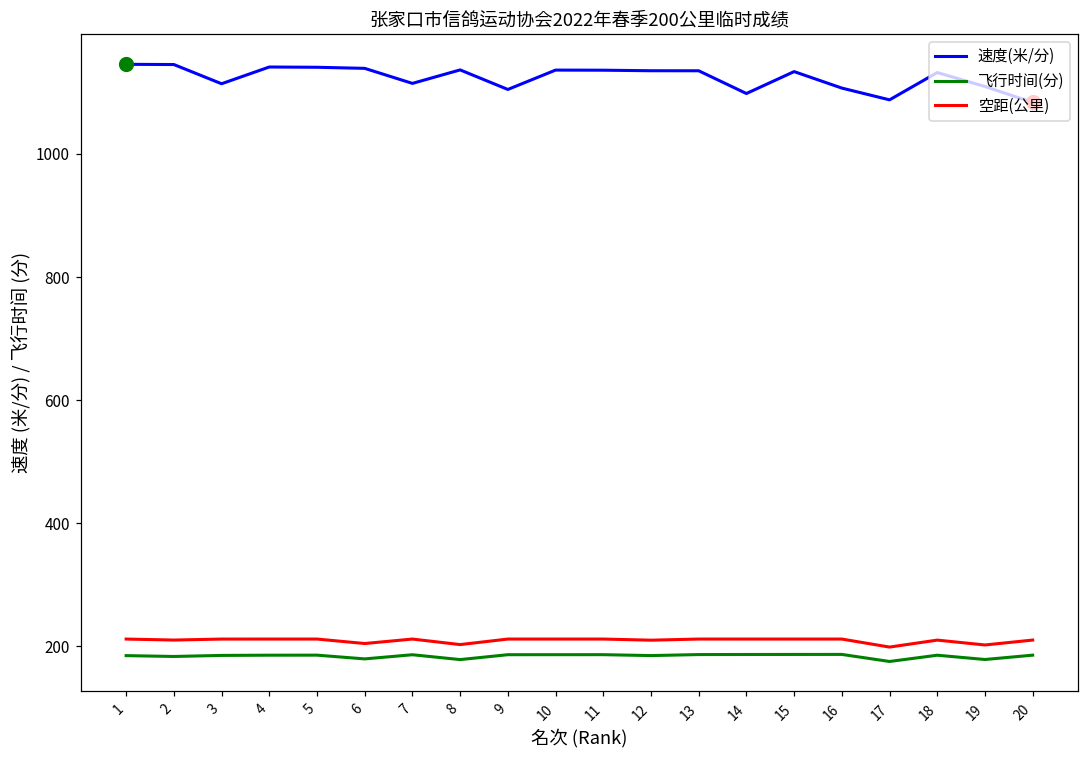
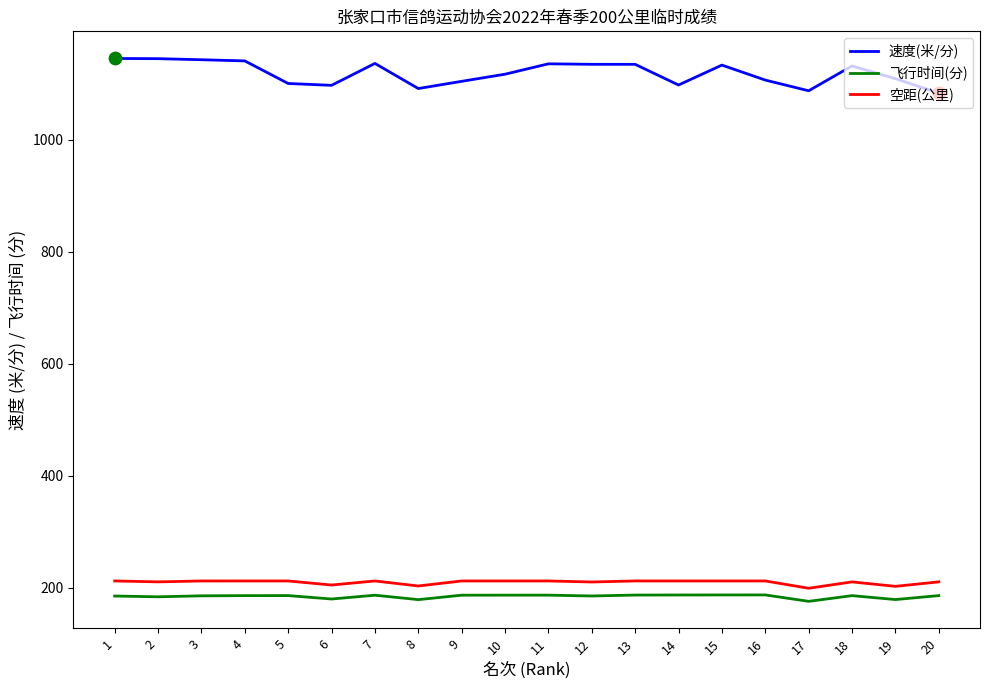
速度(米/分), 3: 1110 -> 1140
速度(米/分), 5: 1140 -> 1100
速度(米/分), 6: 1140 -> 1100
速度(米/分), 7: 1110 -> 1140
速度(米/分), 8: 1140 -> 1090
速度(米/分), 10: 1140 -> 1120
